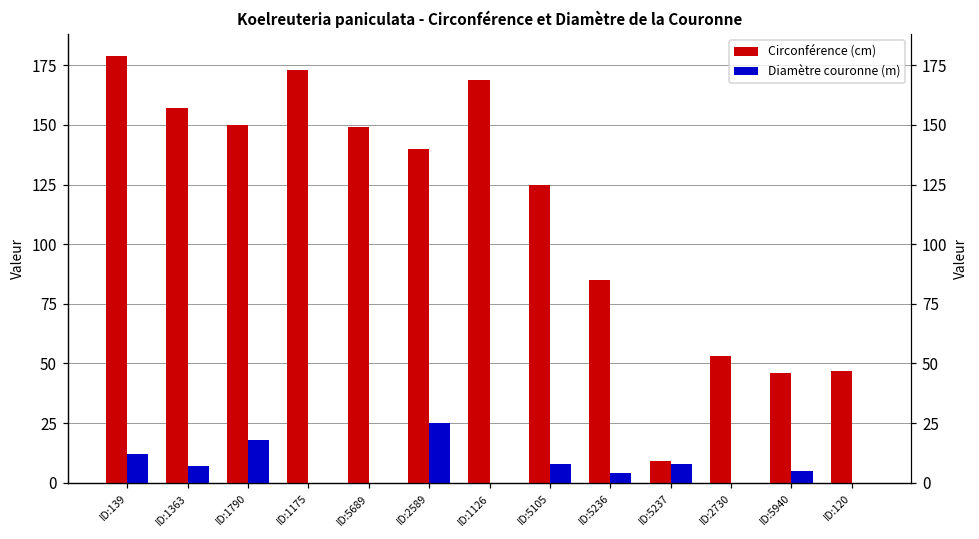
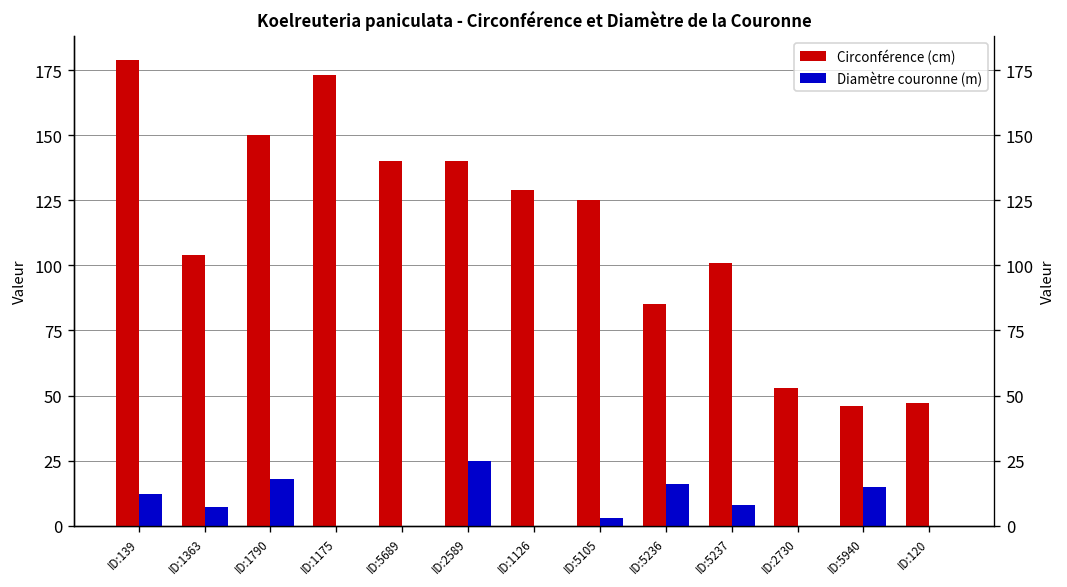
Circonférence (cm), ID:1363: 157 -> 104
Circonférence (cm), ID:5689: 149 -> 140
Circonférence (cm), ID:1126: 169 -> 129
Diamètre couronne (m), ID:5105: 8 -> 3
Diamètre couronne (m), ID:5236: 4 -> 16
Circonférence (cm), ID:5237: 9 -> 101
Diamètre couronne (m), ID:5940: 5 -> 15
